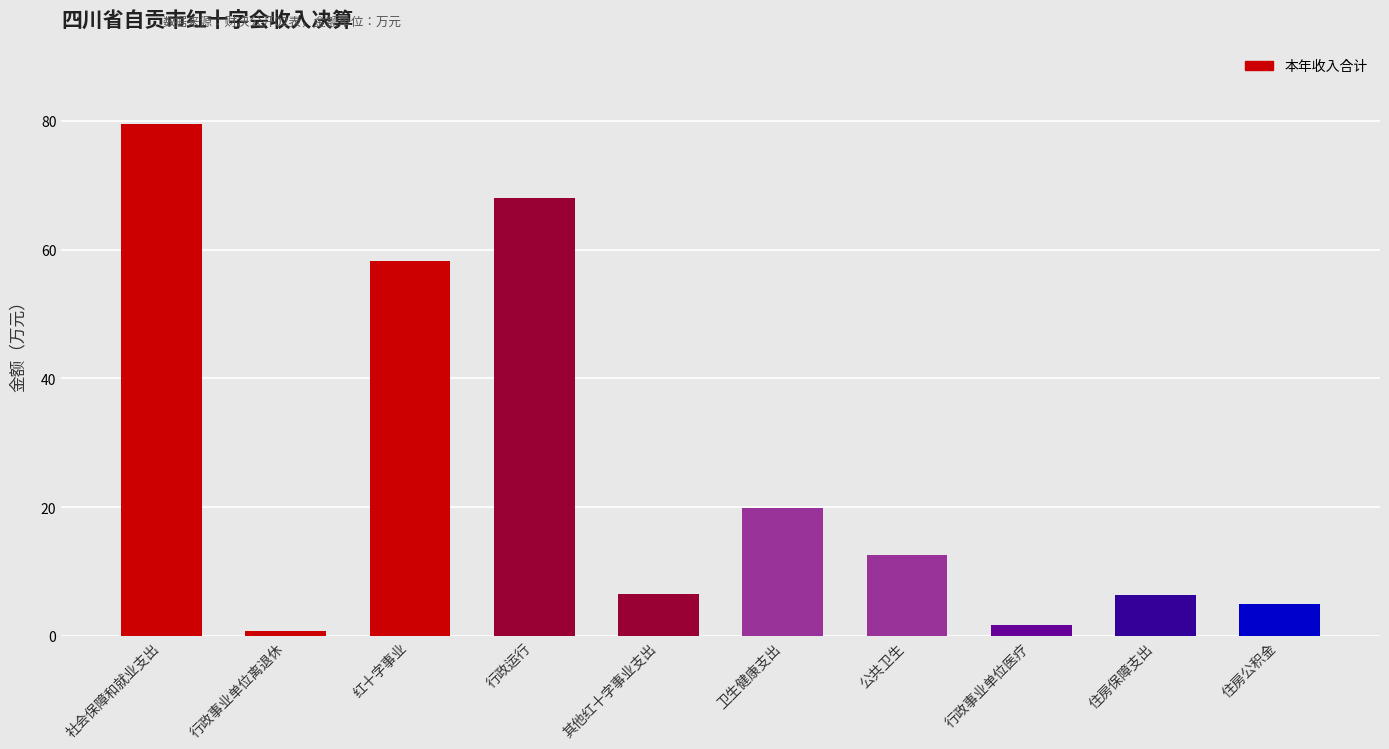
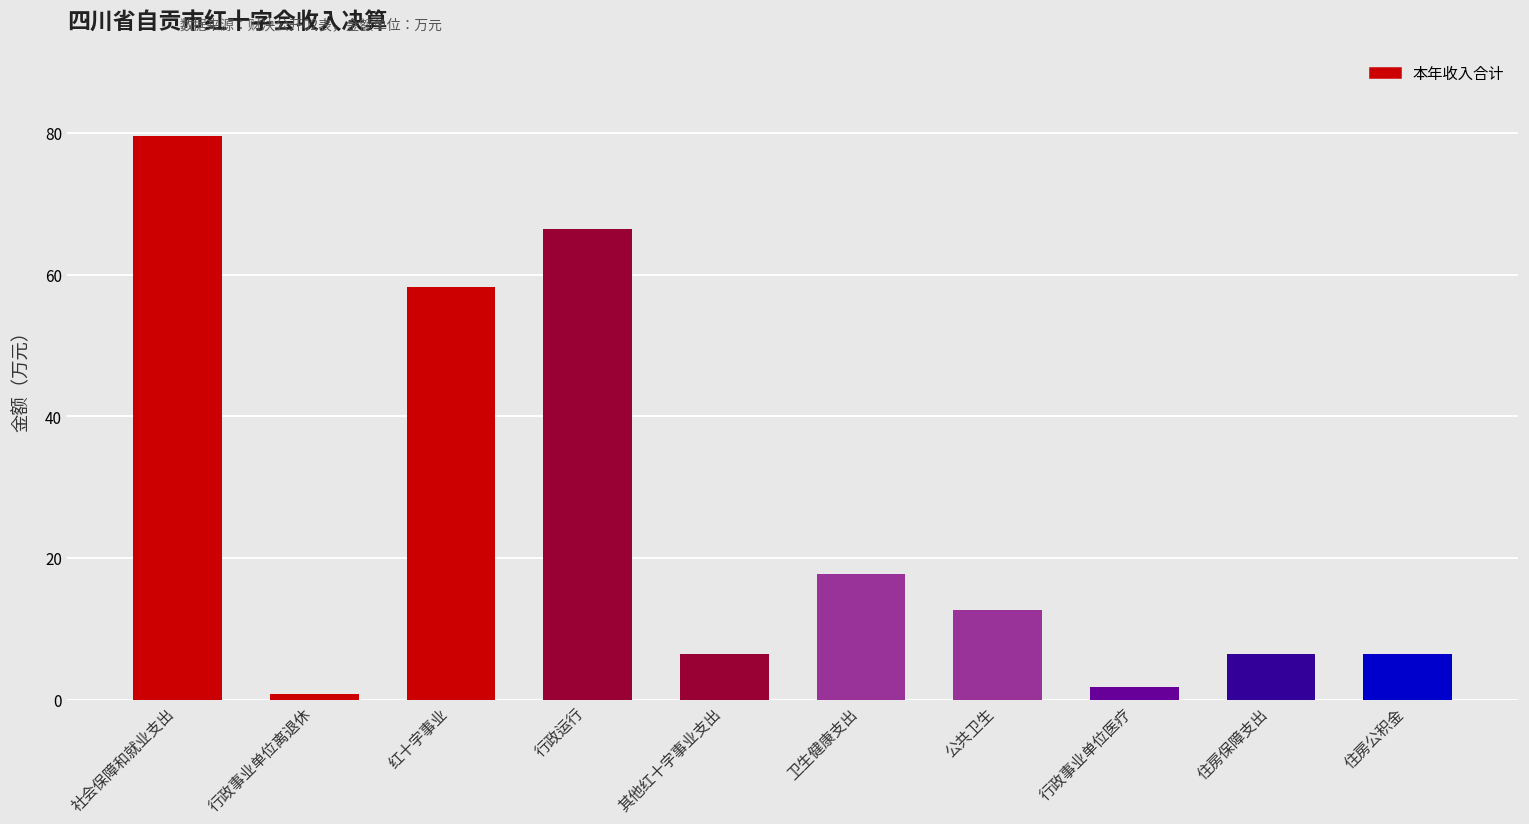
行政运行: 68 -> 66
卫生健康支出: 20 -> 18
住房公积金: 5 -> 6
